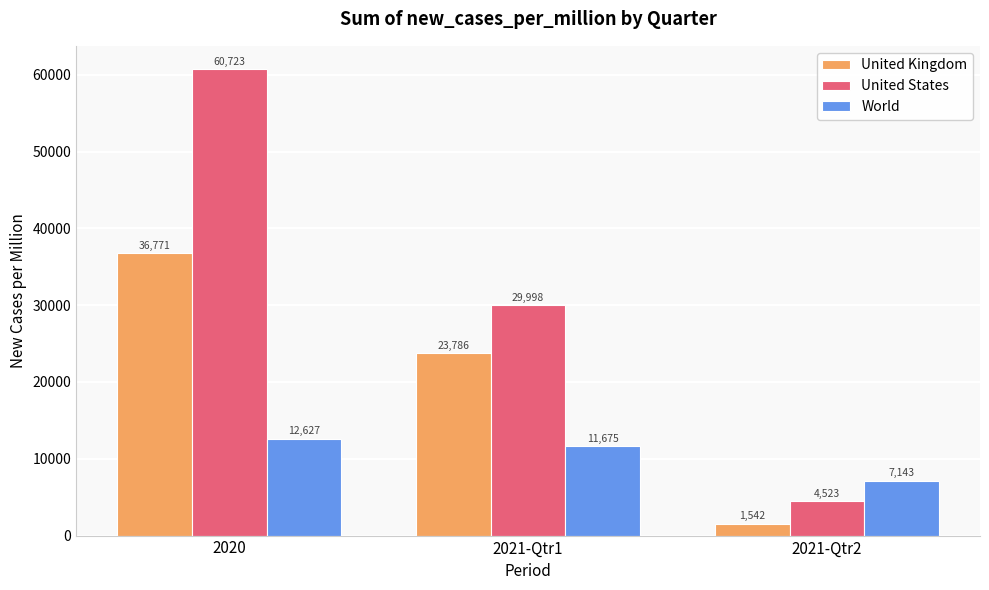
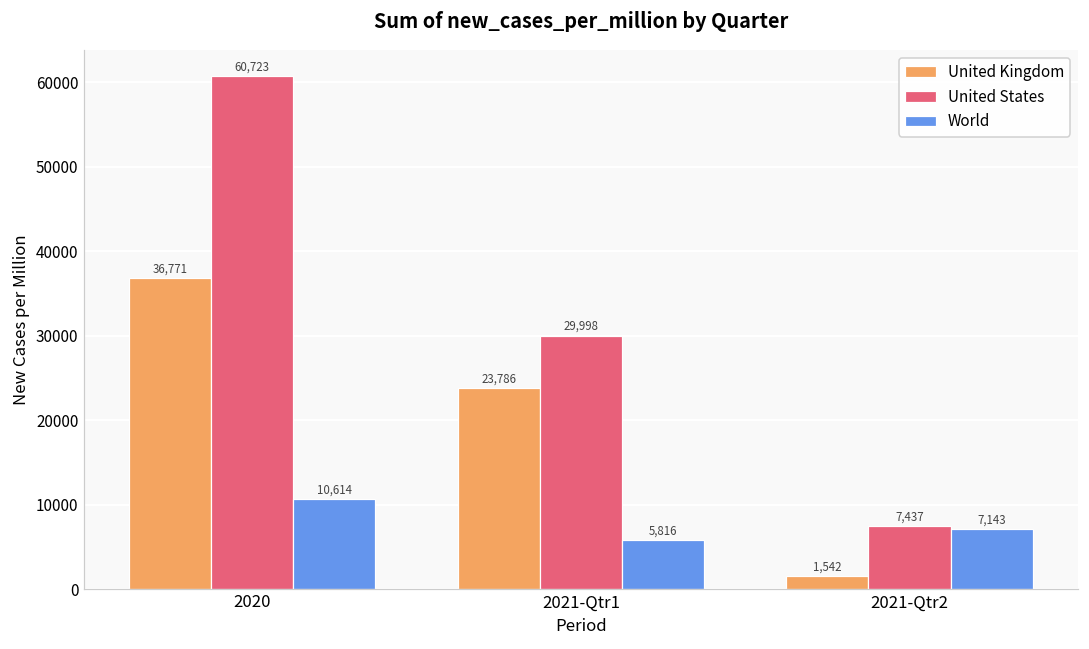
World, 2020: 12,627 -> 10,614
World, 2021-Qtr1: 11,675 -> 5,816
United States, 2021-Qtr2: 4,523 -> 7,437
